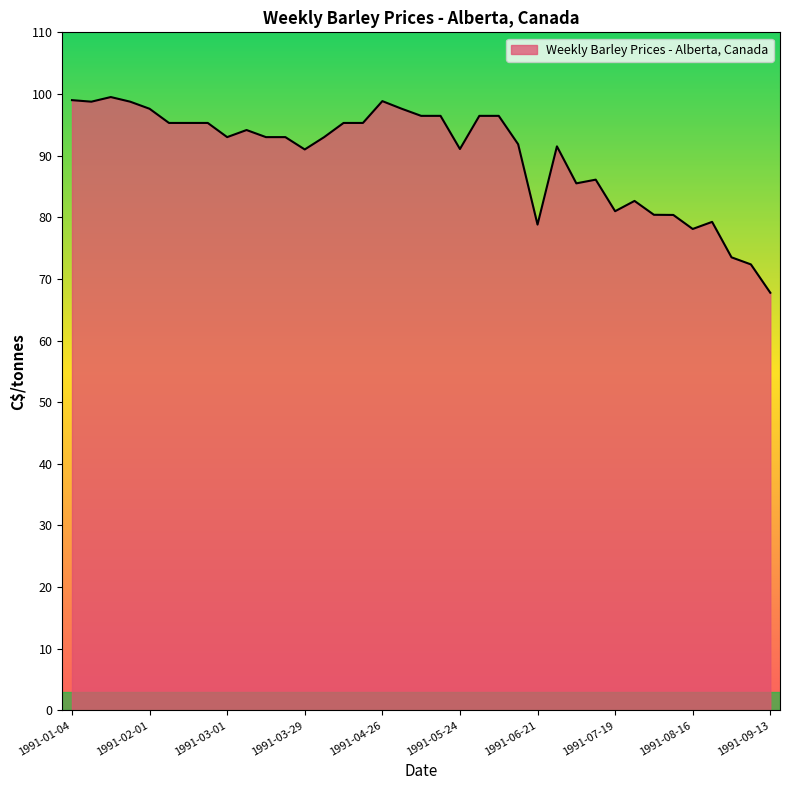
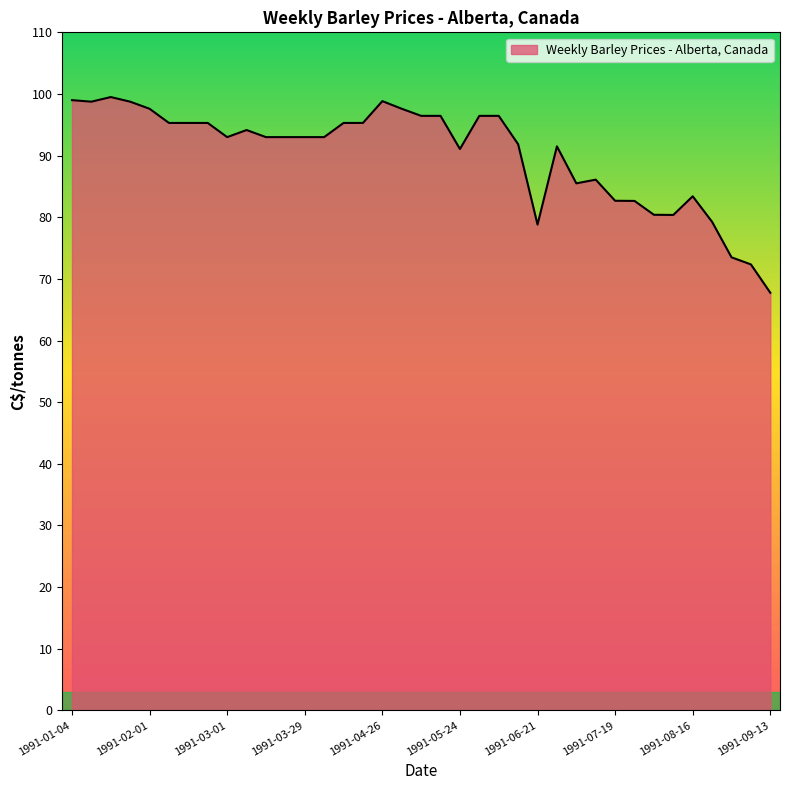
1991-03-29: 91 -> 93
1991-07-19: 81 -> 83
1991-08-16: 78 -> 83
